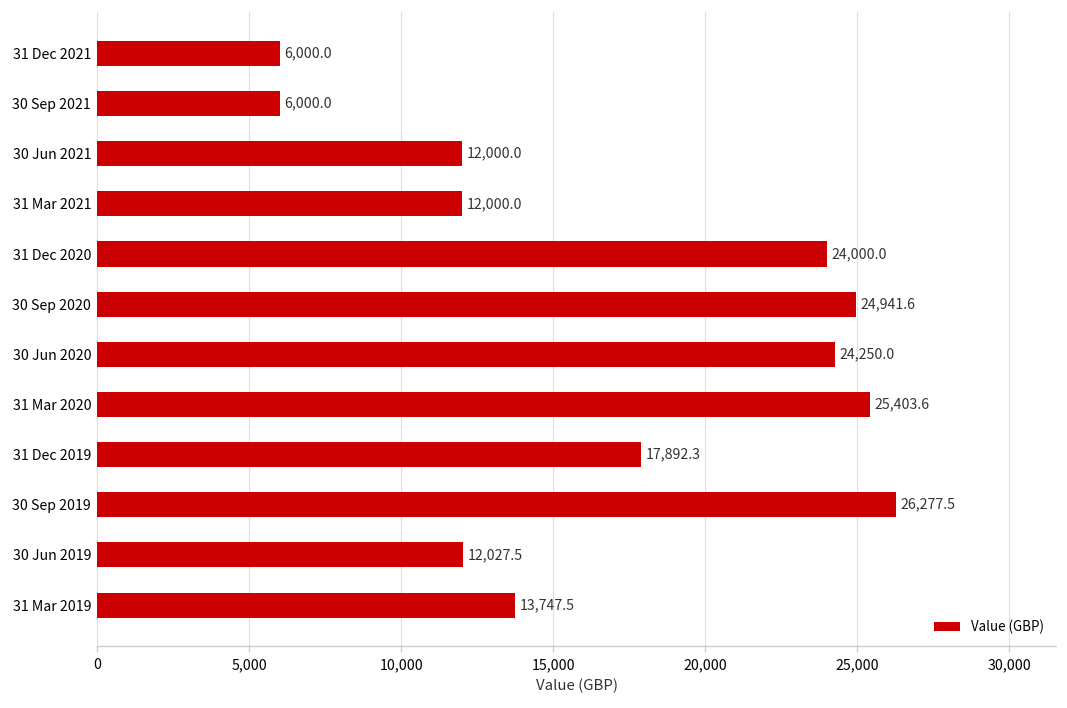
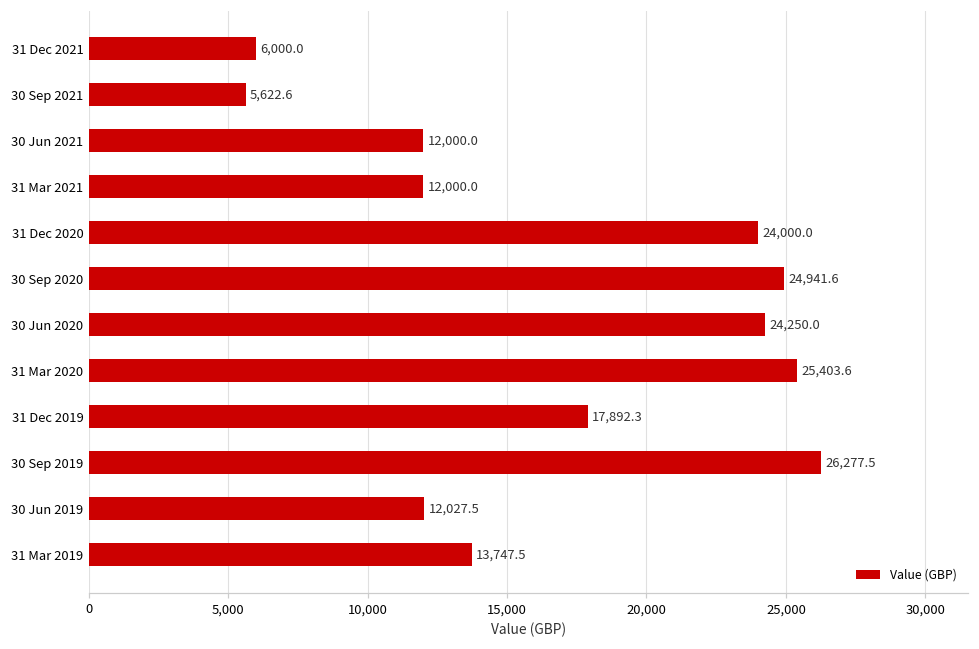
30 Sep 2021: 6,000.0 -> 5,622.6
